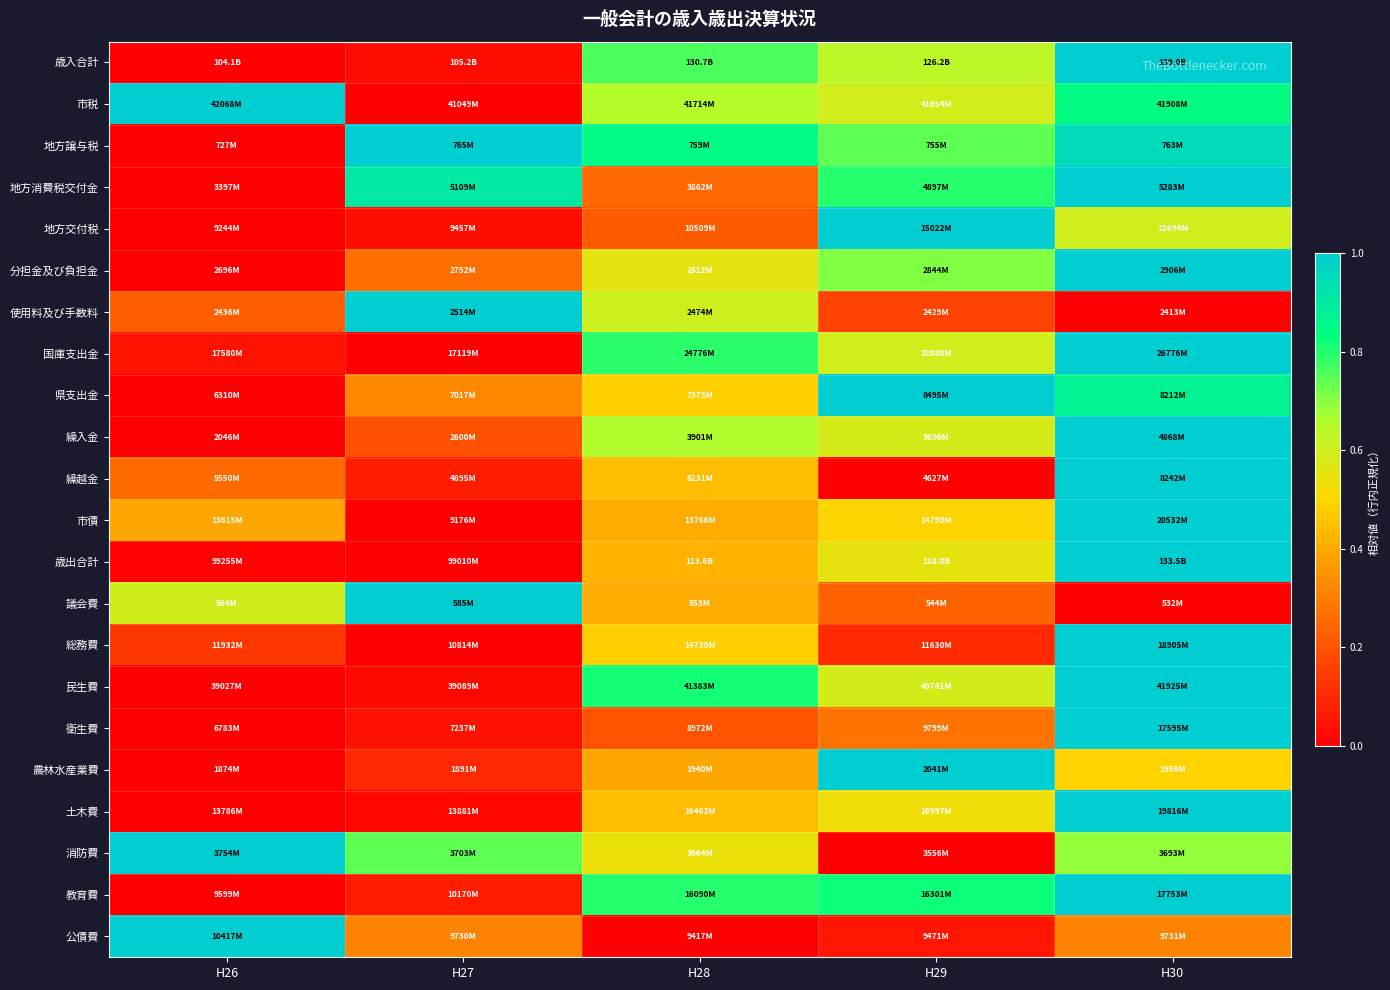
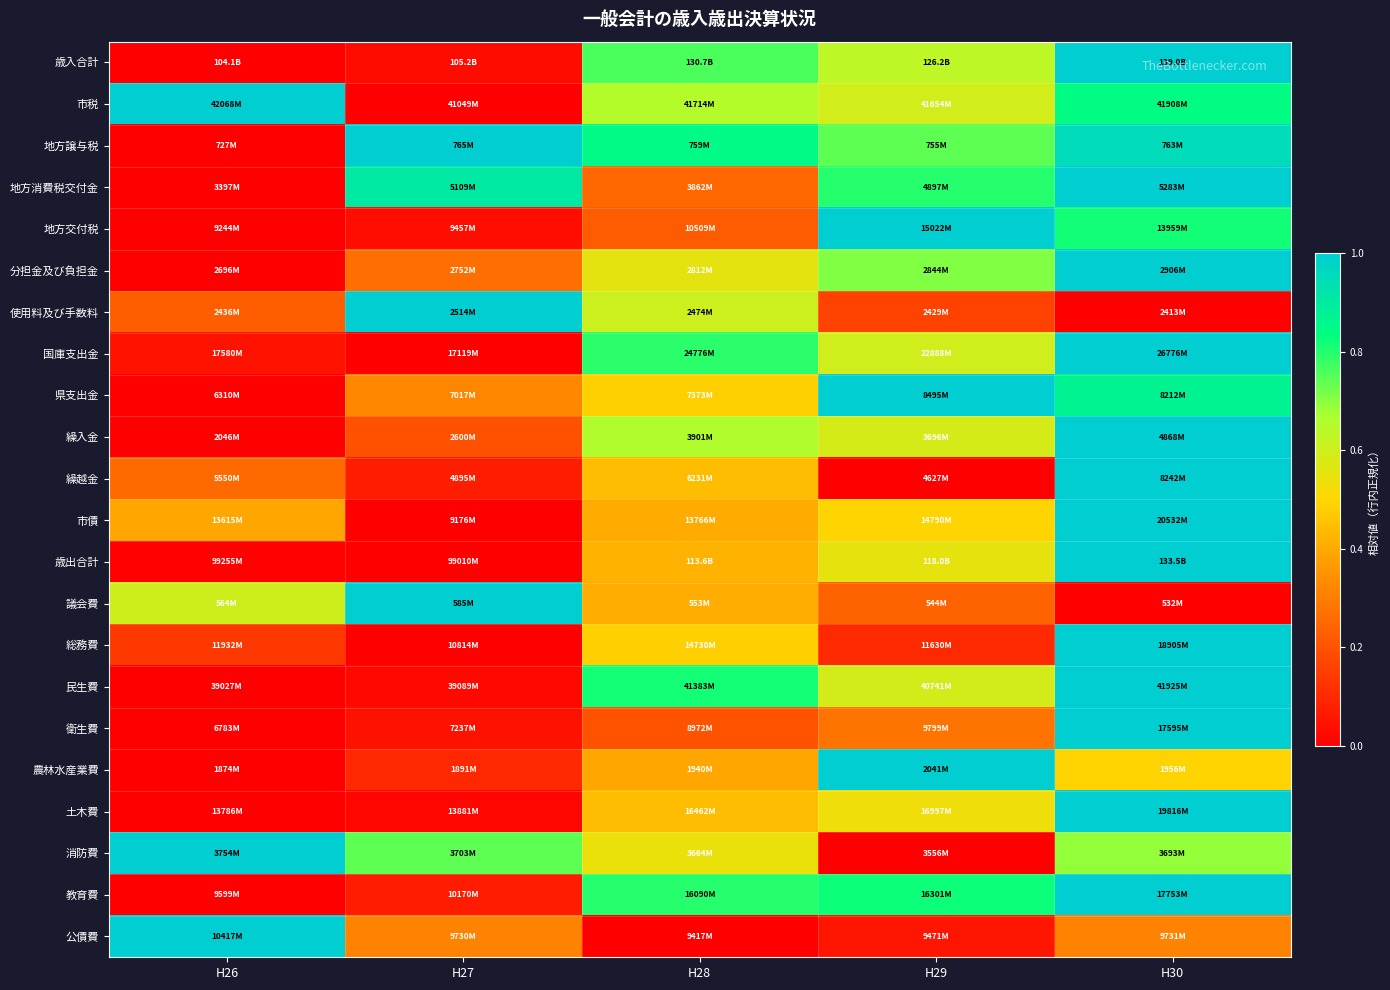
地方交付税, H30: 12694M -> 13959M
